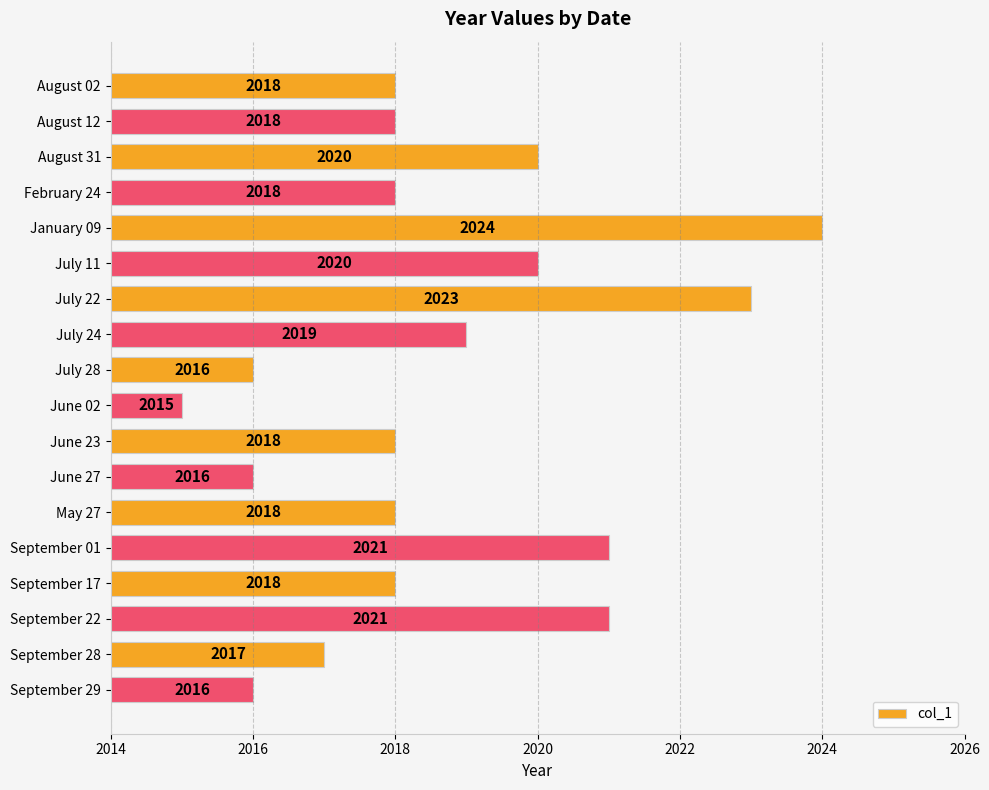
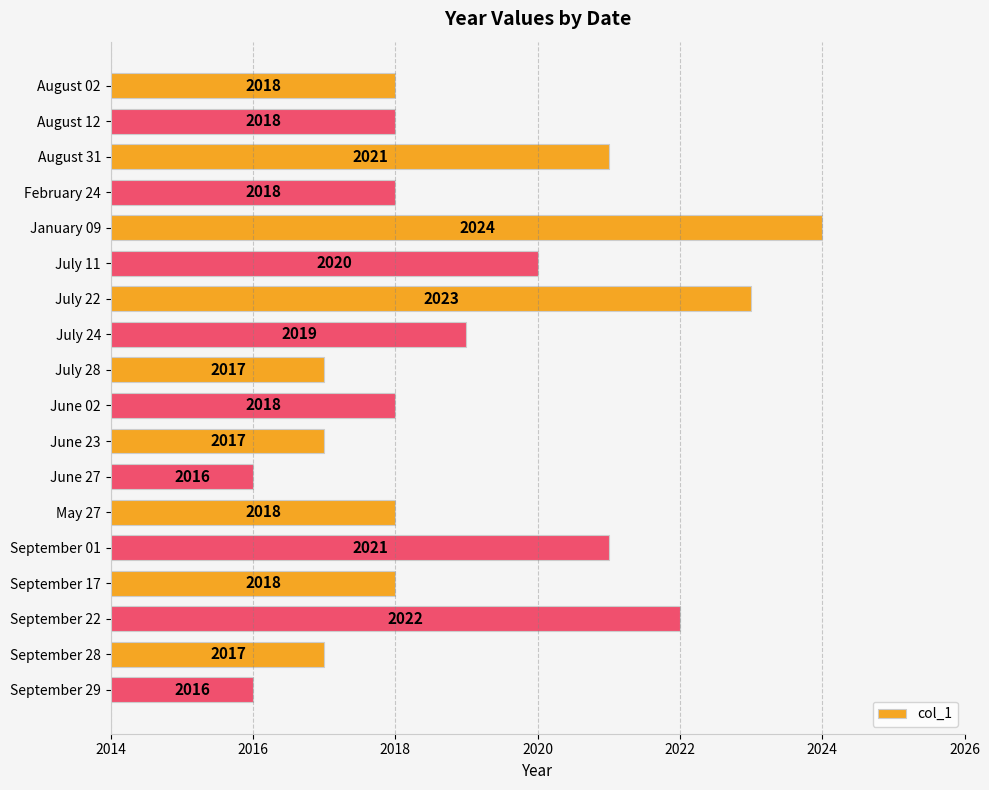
August 31: 2020 -> 2021
July 28: 2016 -> 2017
June 02: 2015 -> 2018
June 23: 2018 -> 2017
September 22: 2021 -> 2022
